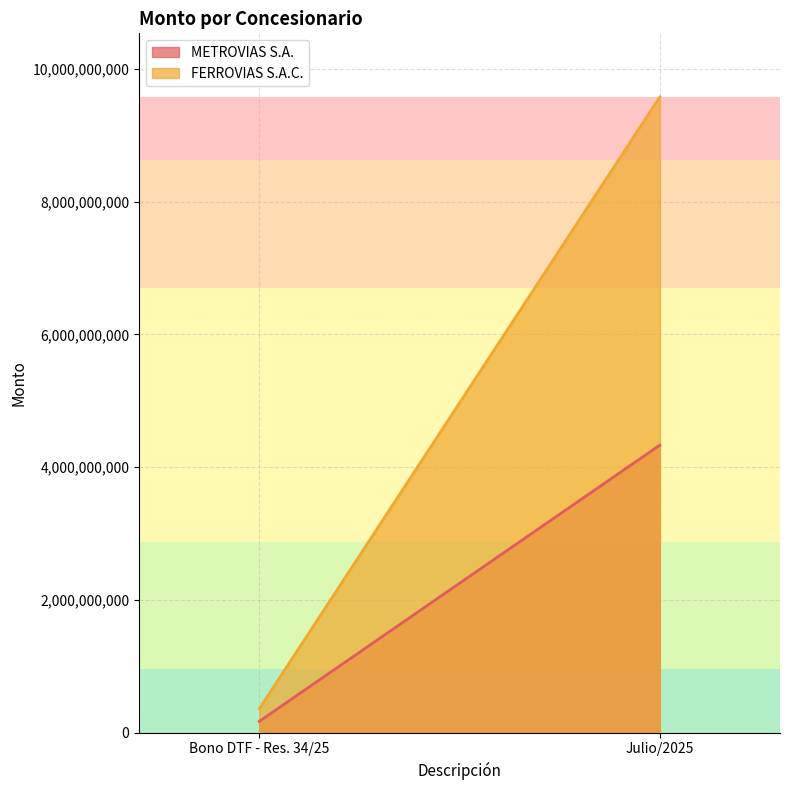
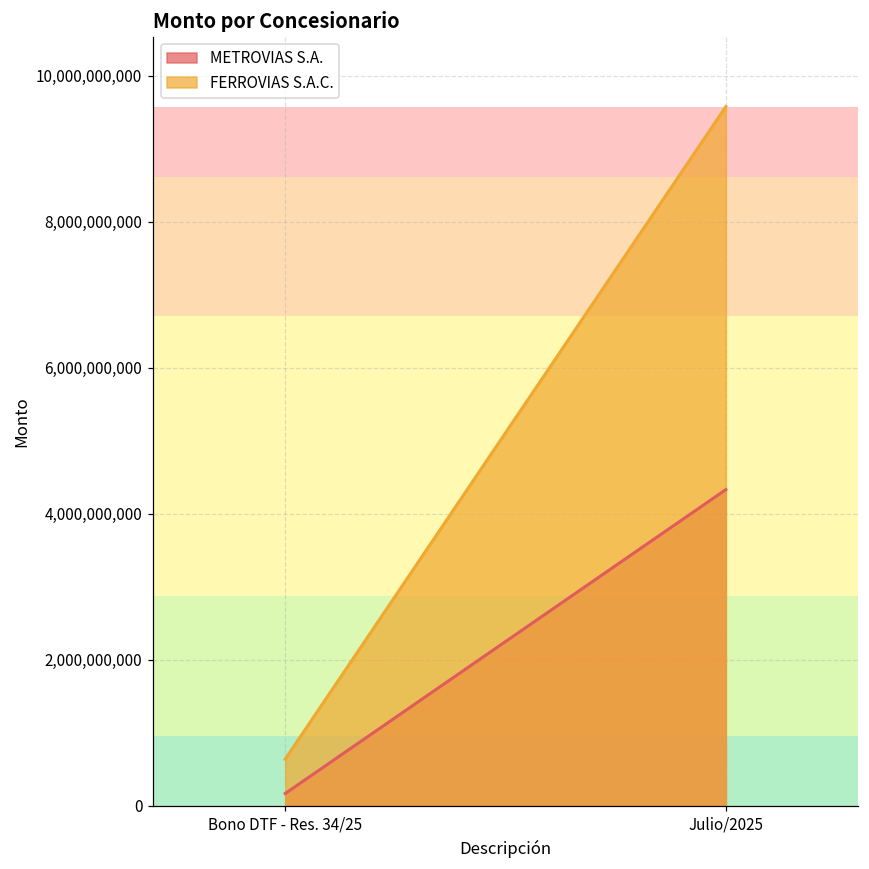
FERROVIAS S.A.C., Bono DTF - Res. 34/25: 400,000,000 -> 600,000,000
